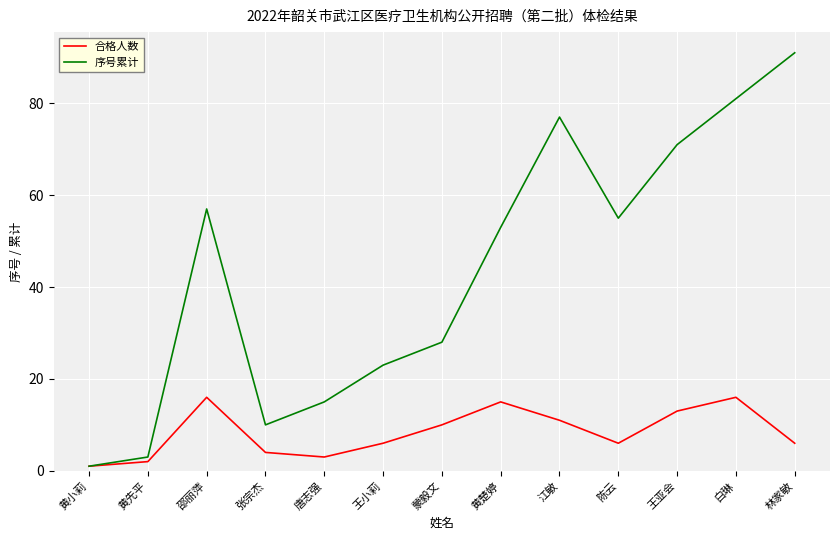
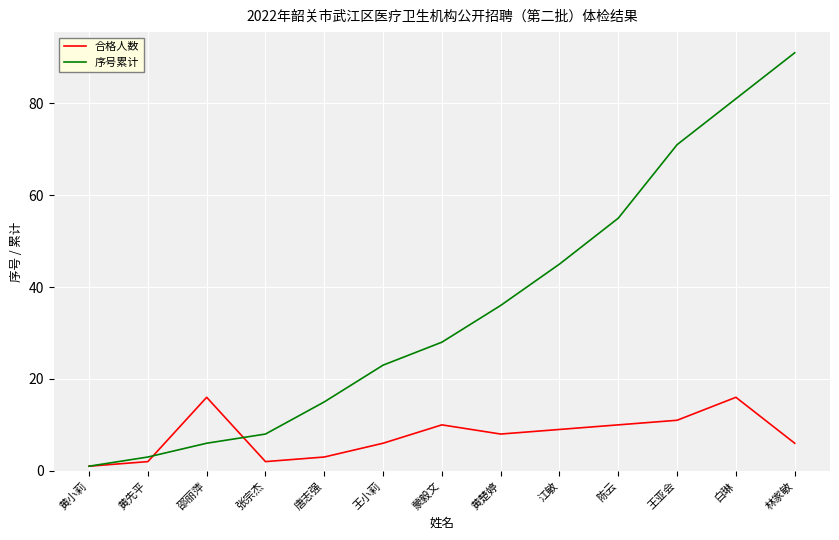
序号累计, 邵丽萍: 57 -> 6
合格人数, 张宗杰: 4 -> 2
序号累计, 张宗杰: 10 -> 8
合格人数, 黄楚婷: 15 -> 8
序号累计, 黄楚婷: 53 -> 36
合格人数, 江敏: 11 -> 9
序号累计, 江敏: 77 -> 45
合格人数, 陈云: 6 -> 10
合格人数, 王亚会: 13 -> 11
